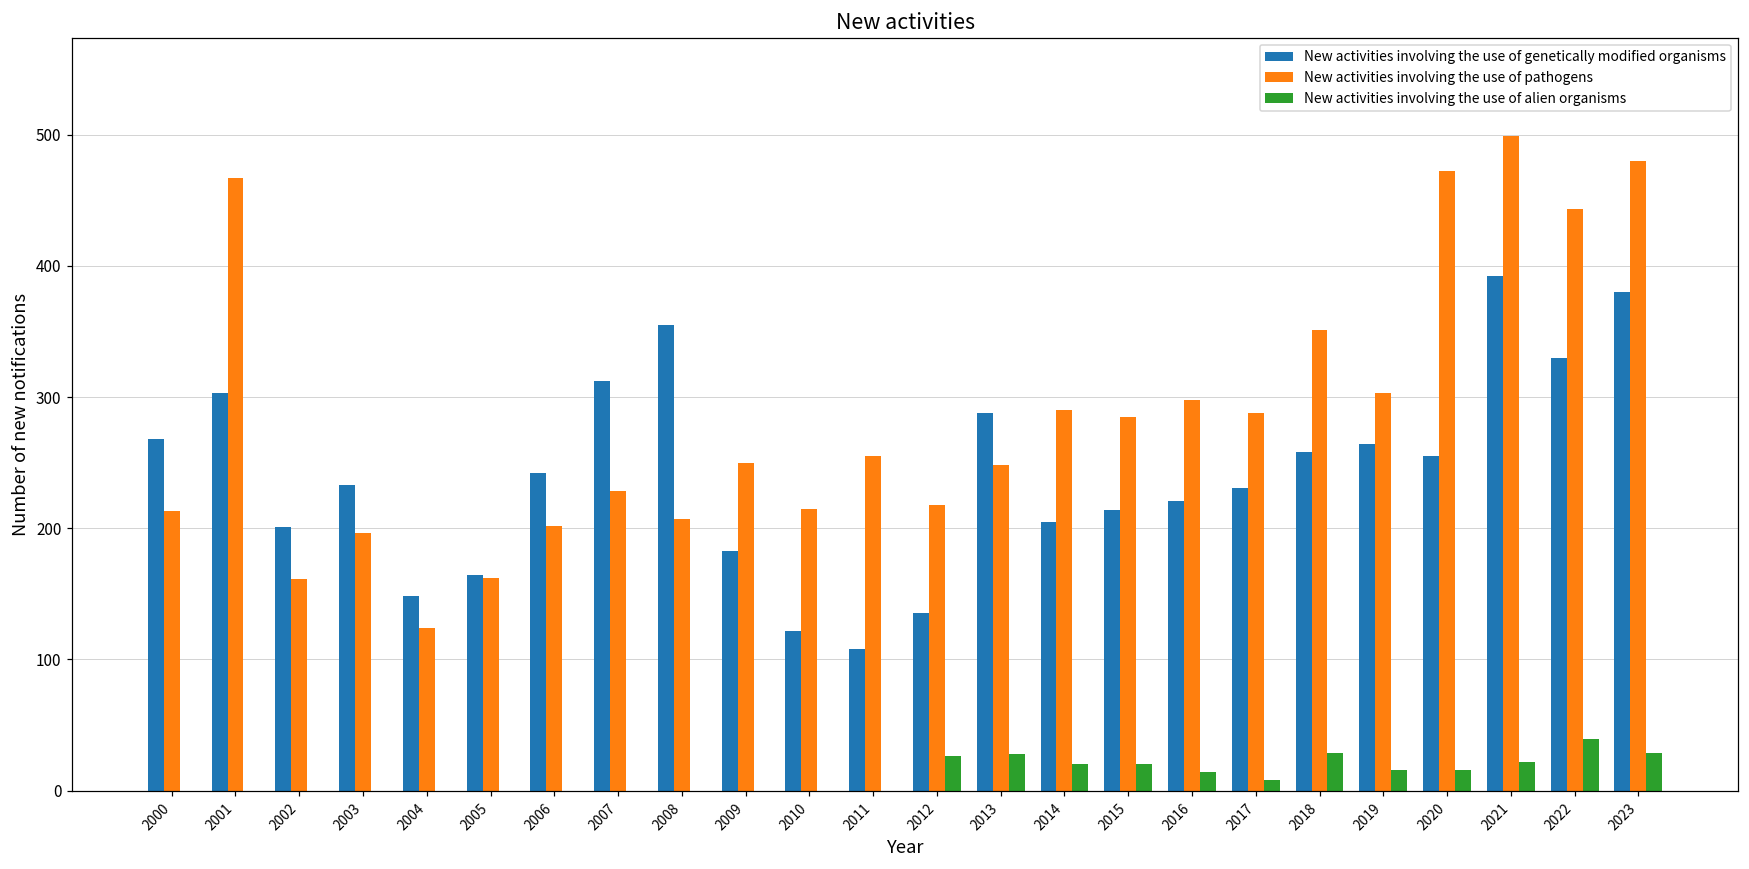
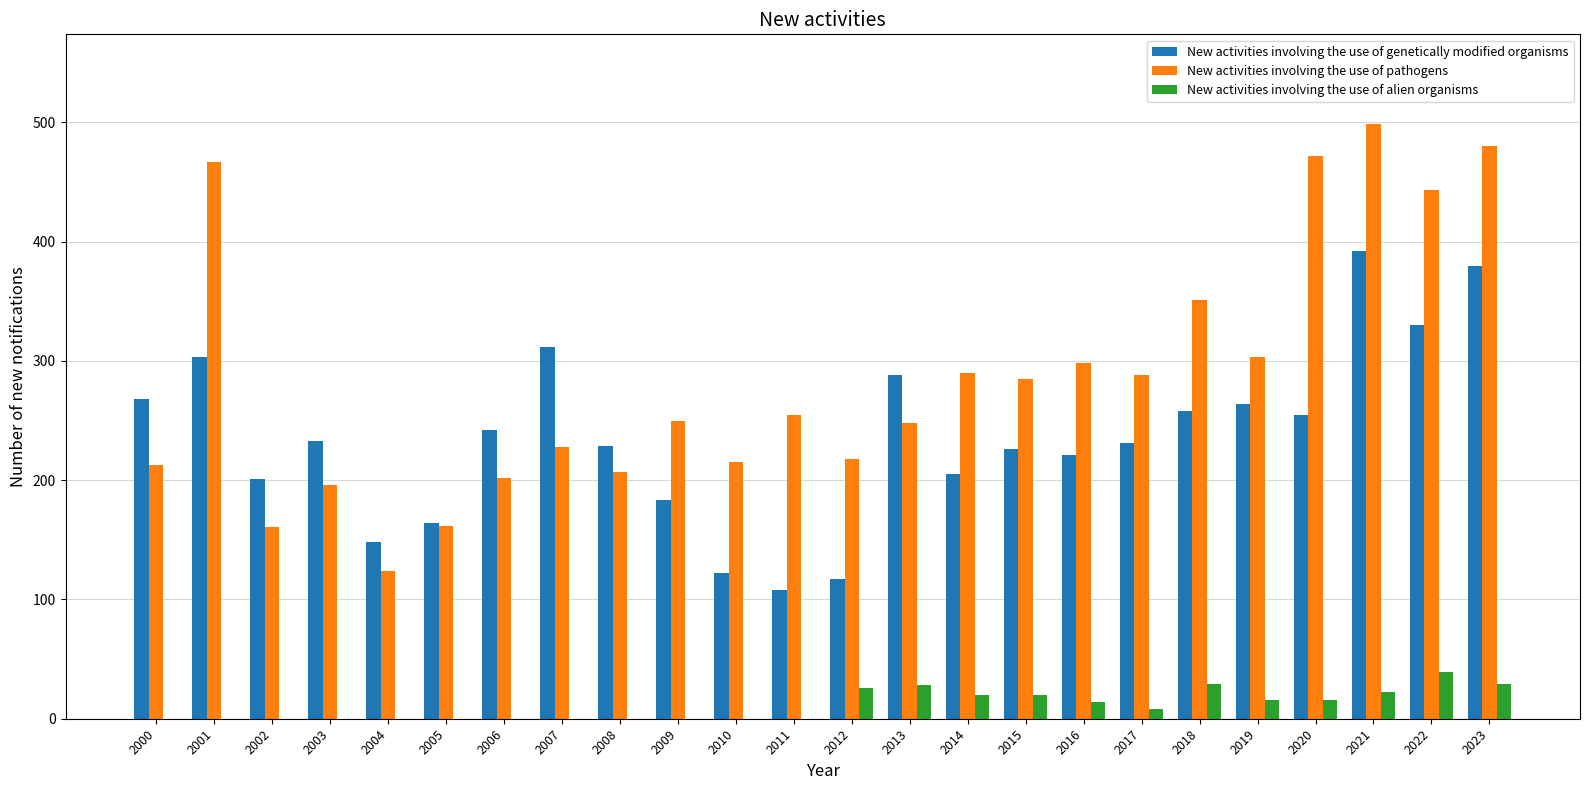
New activities involving the use of genetically modified organisms, 2008: 355 -> 229
New activities involving the use of genetically modified organisms, 2012: 135 -> 117
New activities involving the use of genetically modified organisms, 2015: 214 -> 226
